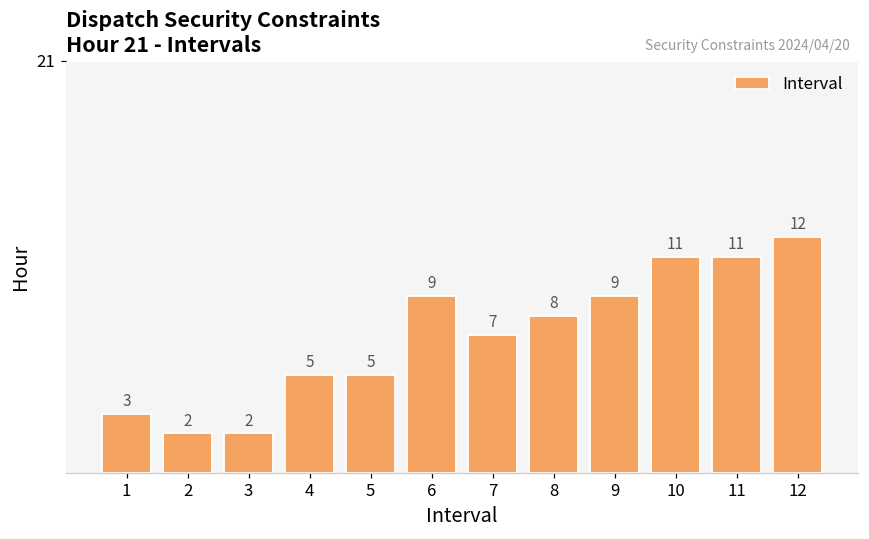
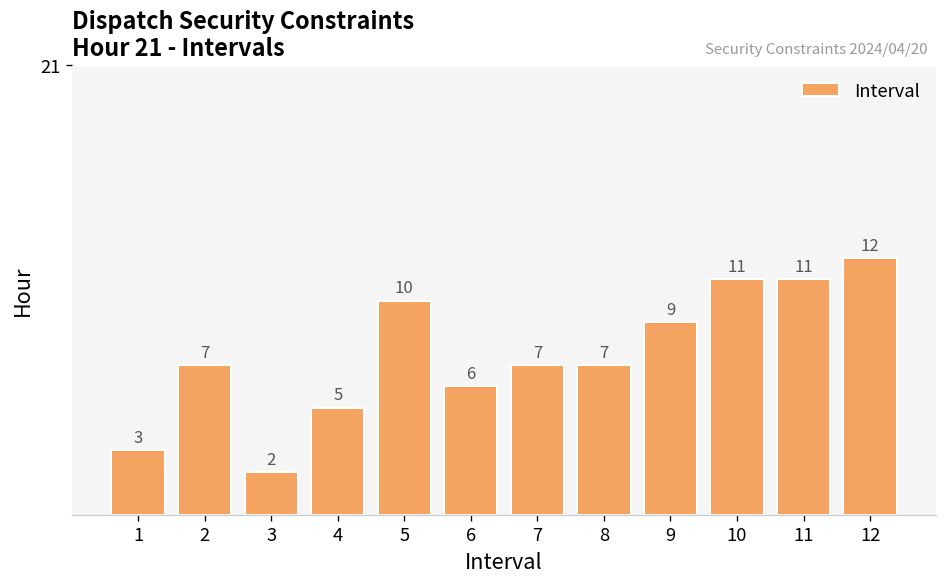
2: 2 -> 7
5: 5 -> 10
6: 9 -> 6
8: 8 -> 7
